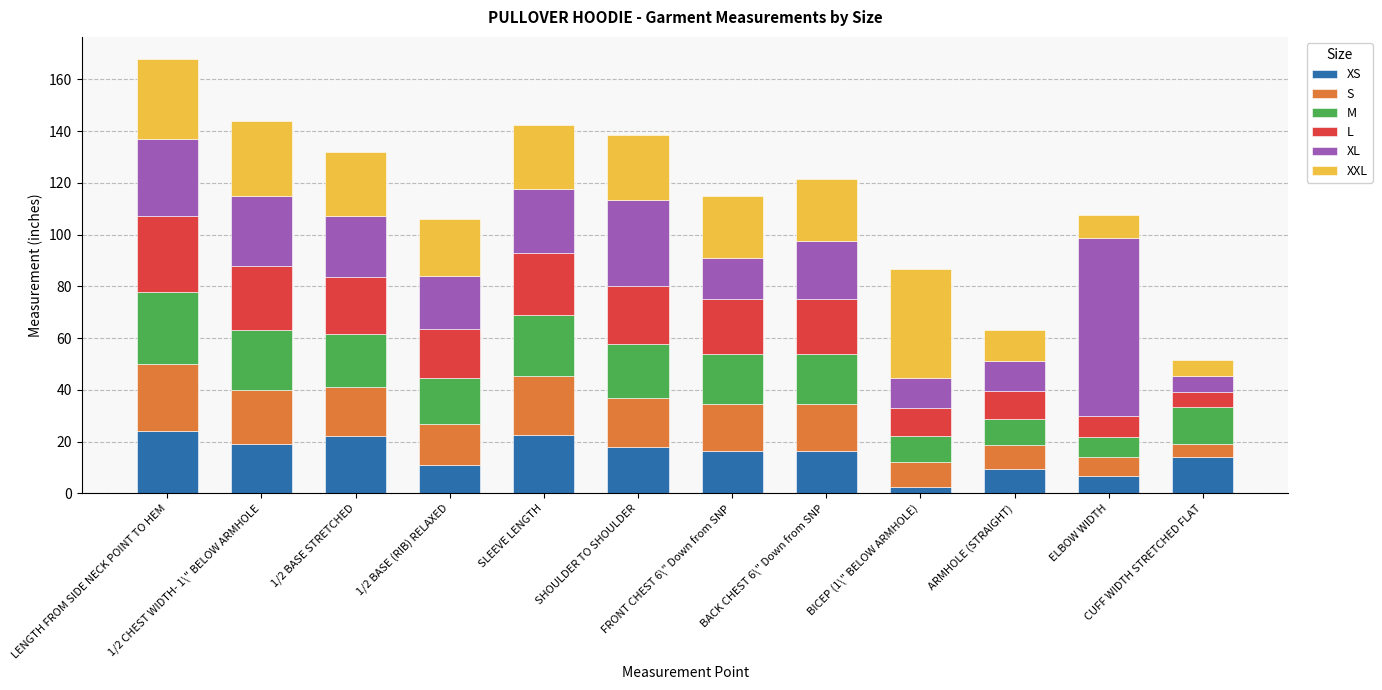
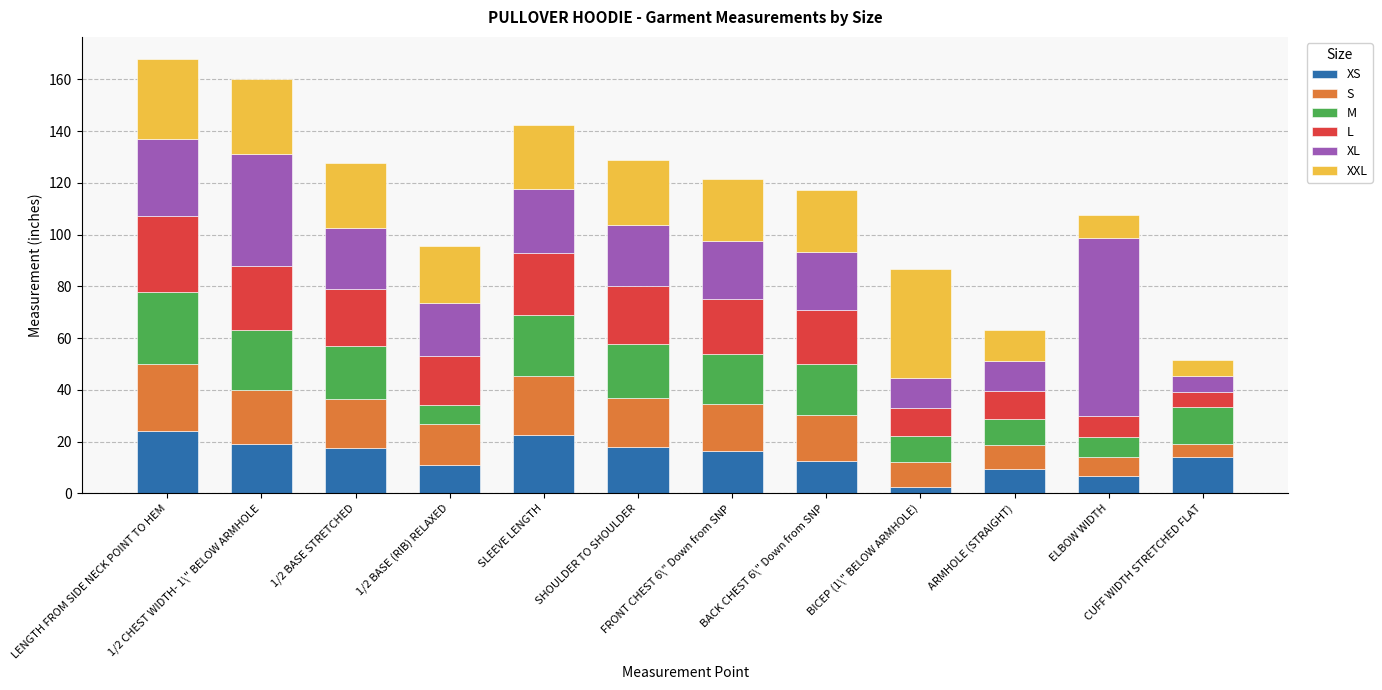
XL, 1/2 CHEST WIDTH- 1\" BELOW ARMHOLE: 27 -> 43
XS, 1/2 BASE STRETCHED: 22 -> 18
M, 1/2 BASE (RIB) RELAXED: 18 -> 7
XL, SHOULDER TO SHOULDER: 33 -> 24
XL, FRONT CHEST 6\" Down from SNP: 16 -> 23
XS, BACK CHEST 6\" Down from SNP: 17 -> 12
